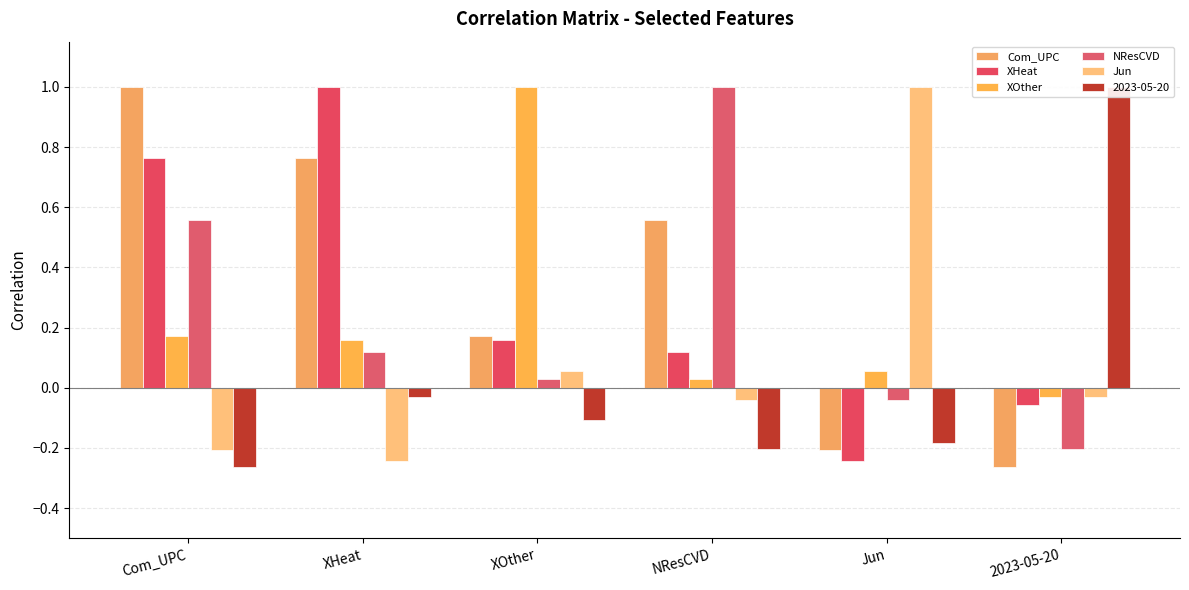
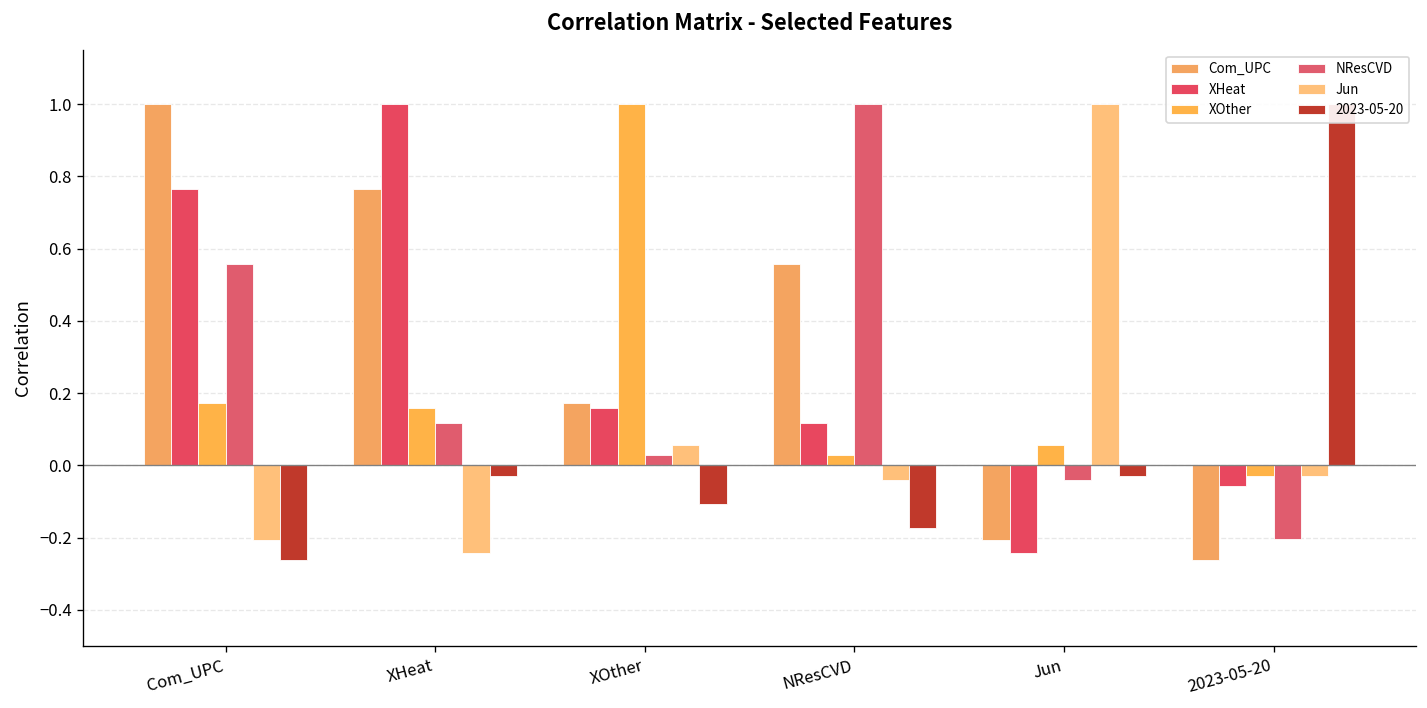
2023-05-20, NResCVD: -0.20 -> -0.17
2023-05-20, Jun: -0.18 -> -0.03
